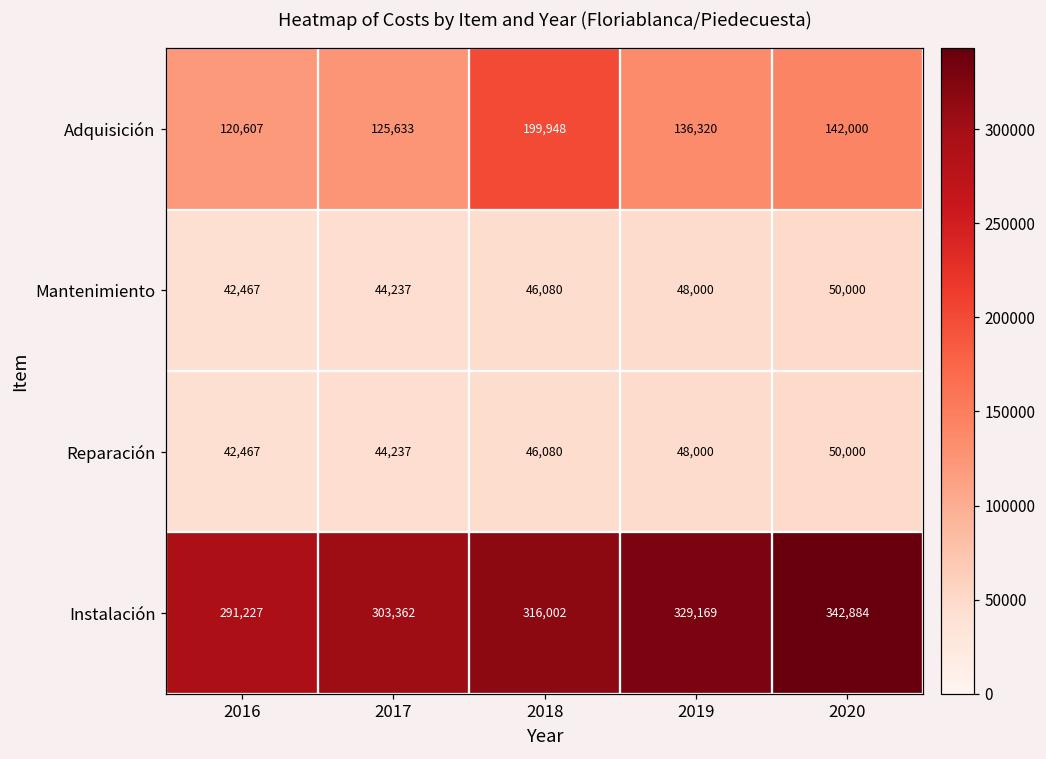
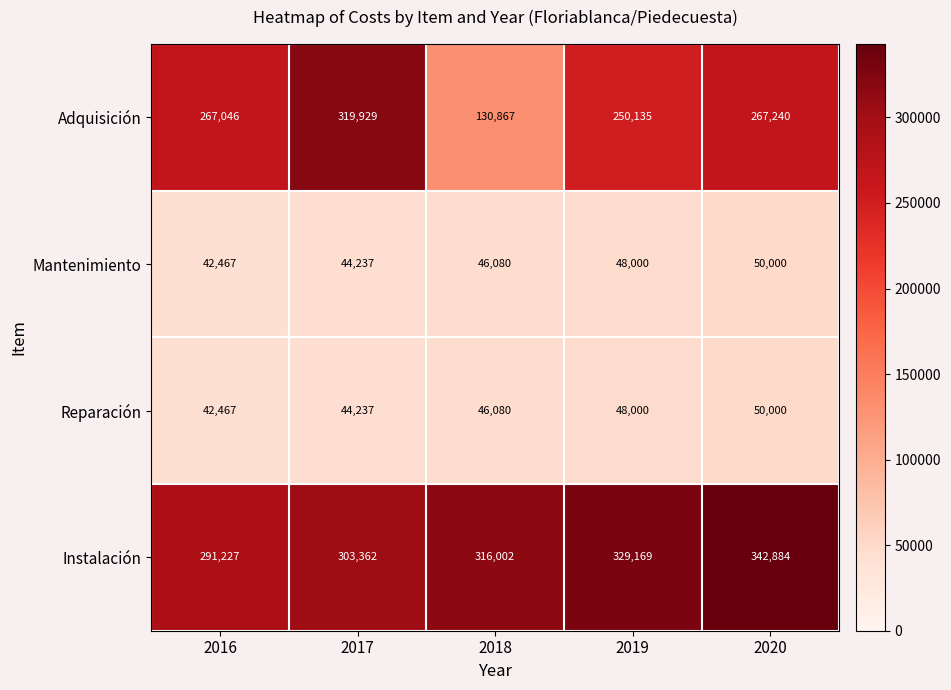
Adquisición, 2016: 120,607 -> 267,046
Adquisición, 2017: 125,633 -> 319,929
Adquisición, 2018: 199,948 -> 130,867
Adquisición, 2019: 136,320 -> 250,135
Adquisición, 2020: 142,000 -> 267,240
